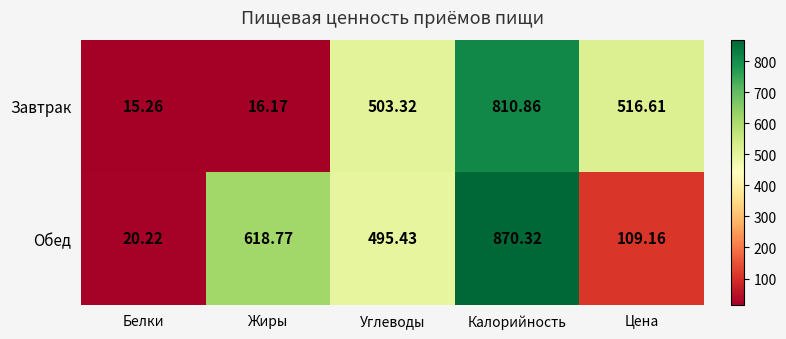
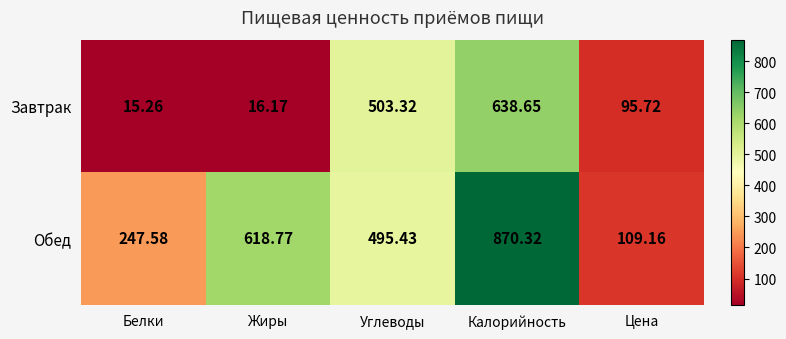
Завтрак, Калорийность: 810.86 -> 638.65
Завтрак, Цена: 516.61 -> 95.72
Обед, Белки: 20.22 -> 247.58
